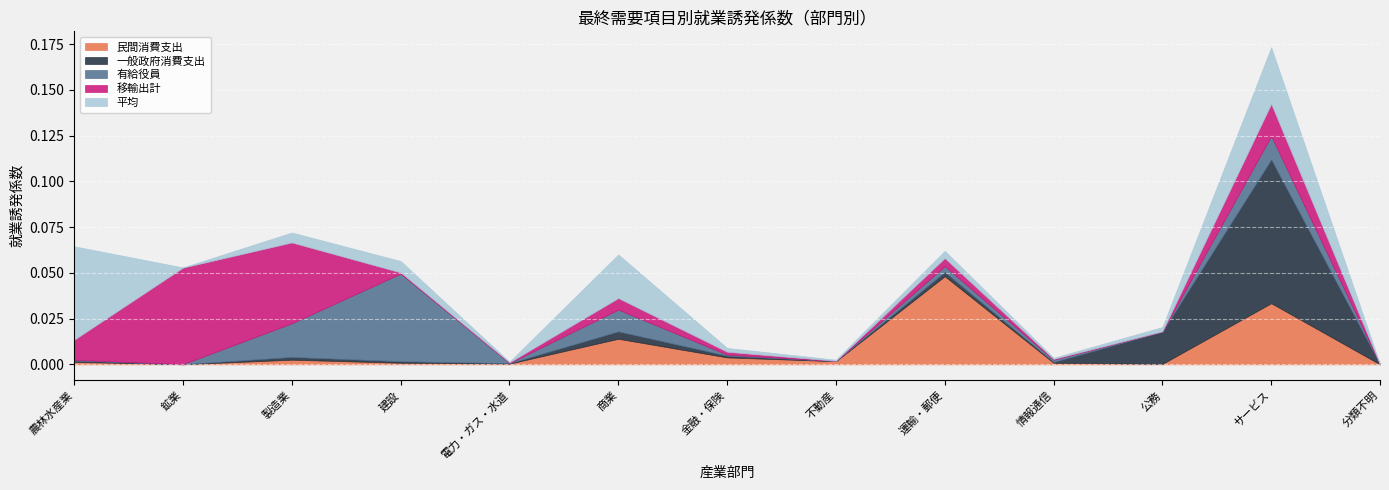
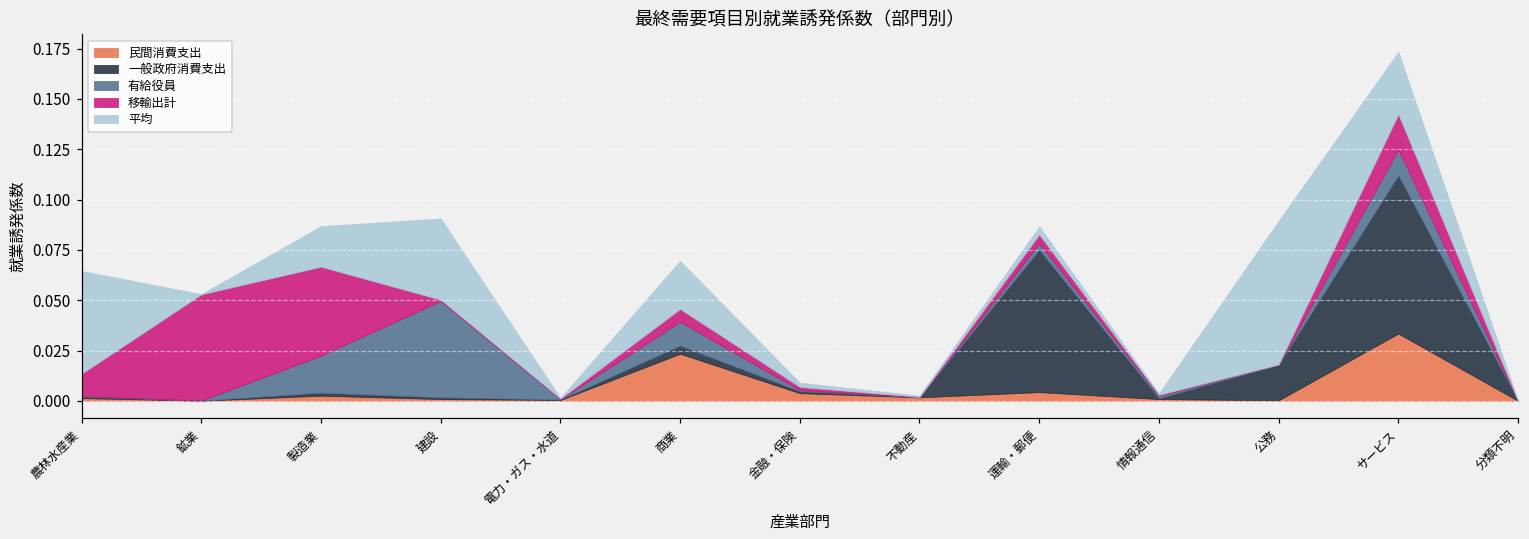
平均, 製造業: 0.005 -> 0.020
平均, 建設: 0.006 -> 0.040
民間消費支出, 商業: 0.014 -> 0.023
民間消費支出, 運輸・郵便: 0.048 -> 0.004
一般政府消費支出, 運輸・郵便: 0.002 -> 0.071
平均, 公務: 0.002 -> 0.071
